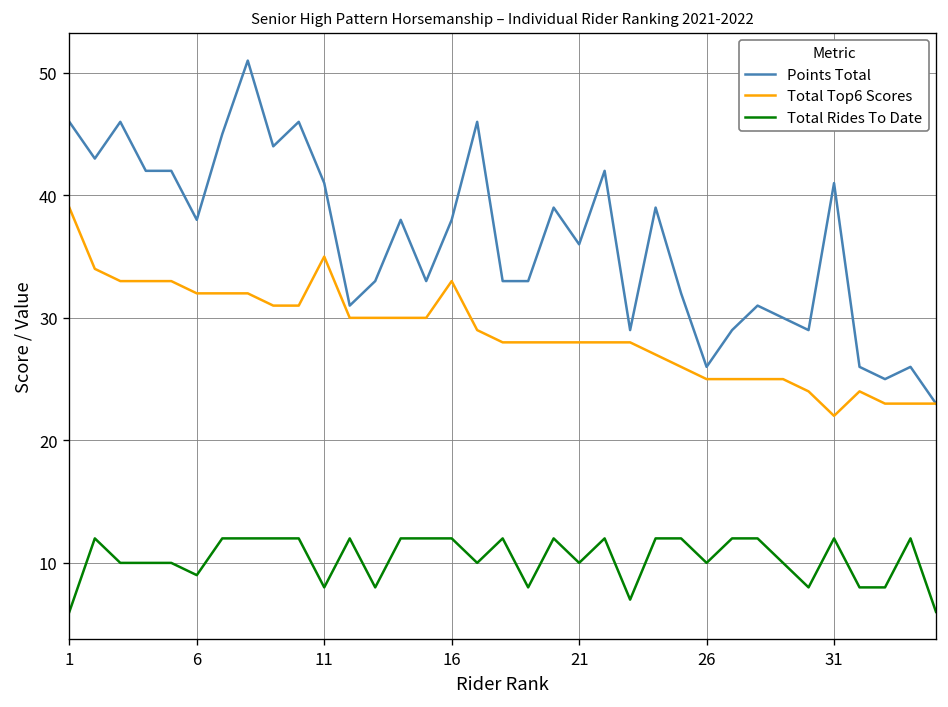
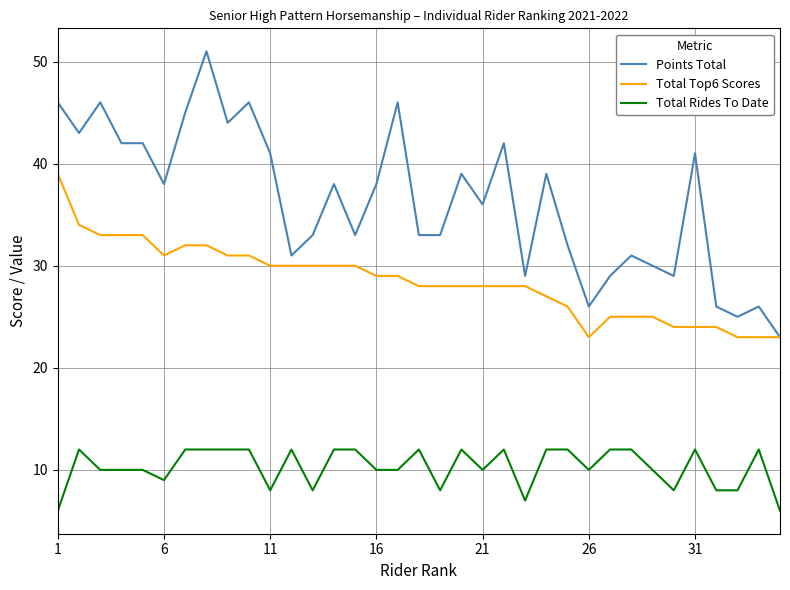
Total Top6 Scores, 6: 32 -> 31
Total Top6 Scores, 11: 35 -> 30
Total Top6 Scores, 16: 33 -> 29
Total Rides To Date, 16: 12 -> 10
Total Top6 Scores, 26: 25 -> 23
Total Top6 Scores, 31: 22 -> 24
